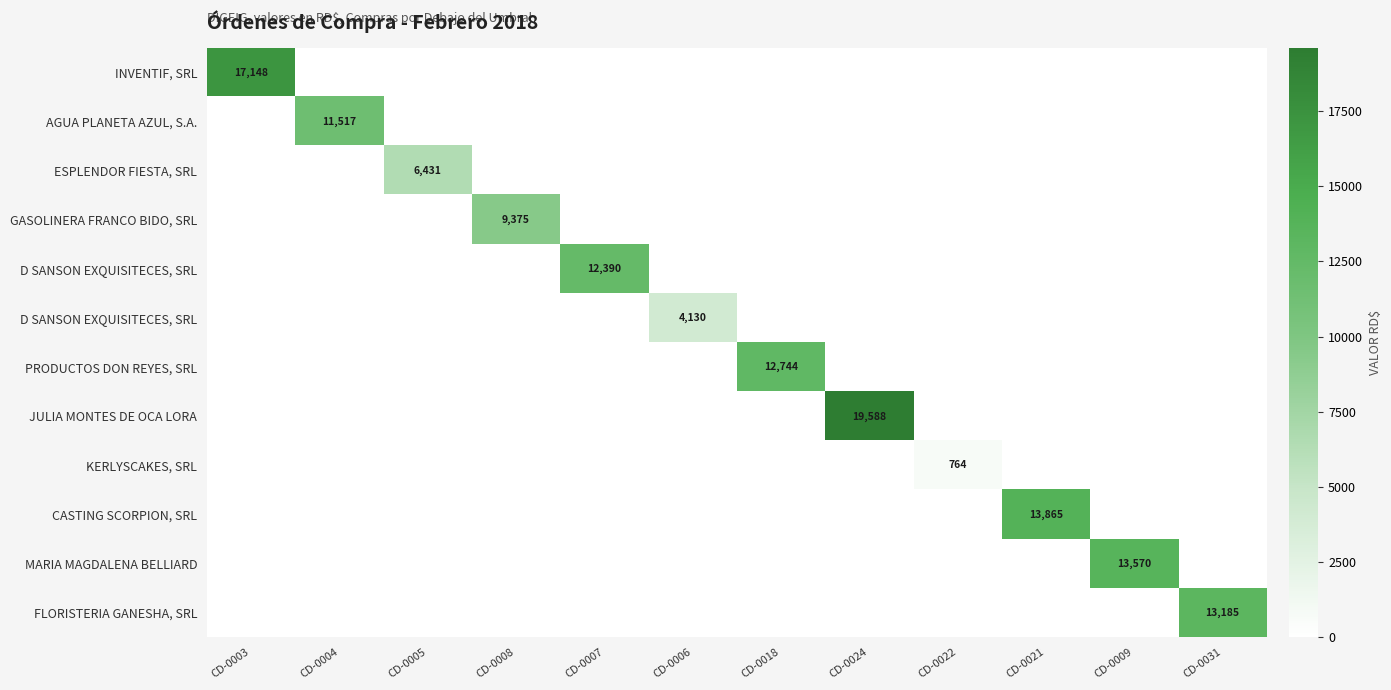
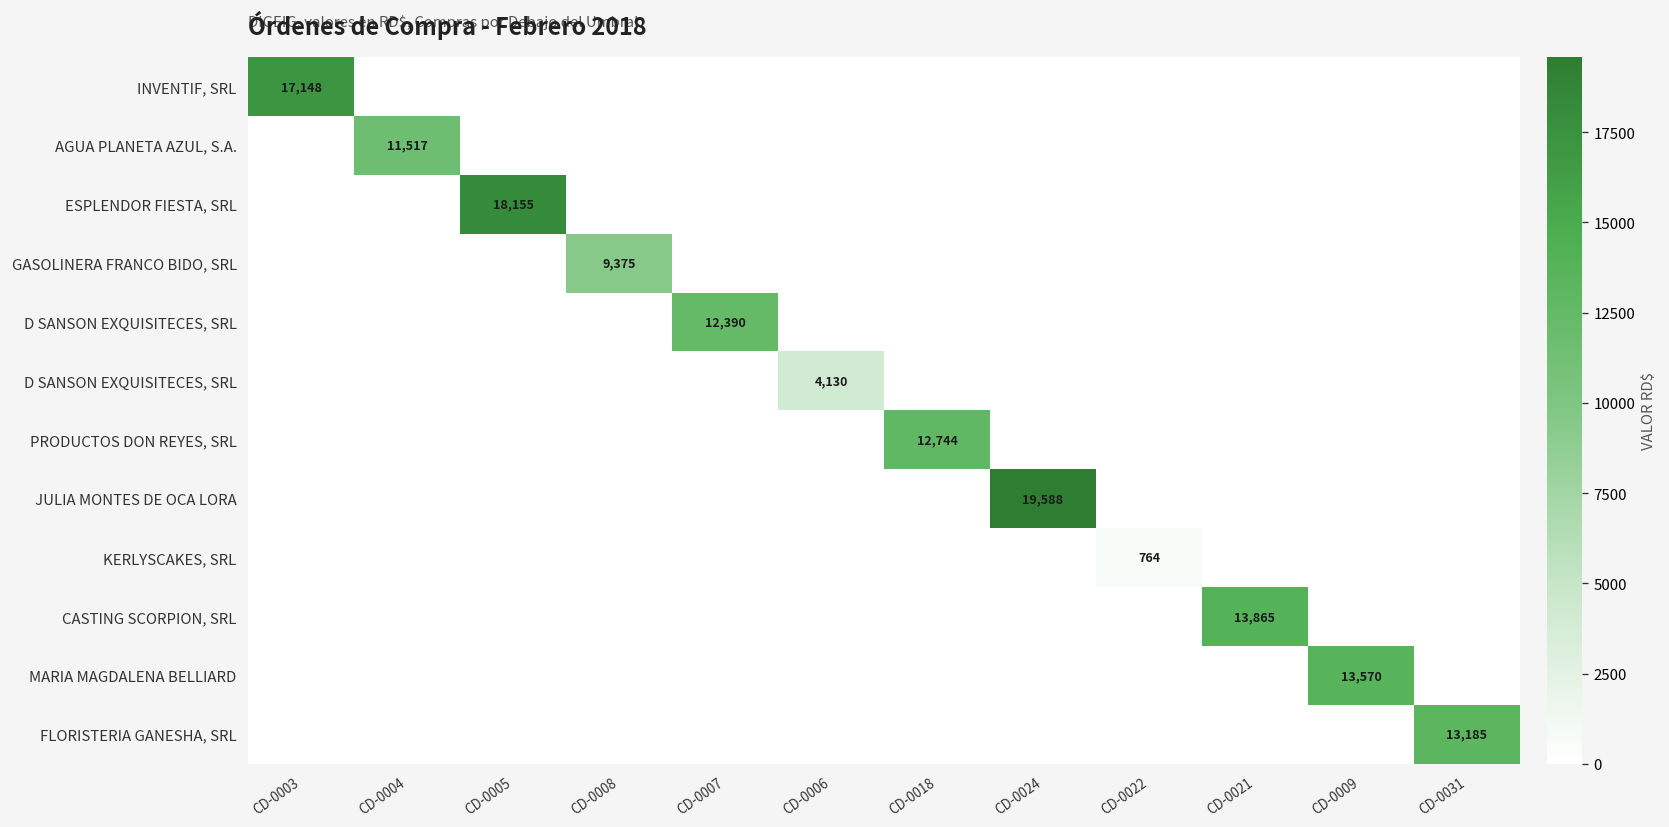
ESPLENDOR FIESTA, SRL, CD-0005: 6,431 -> 18,155
